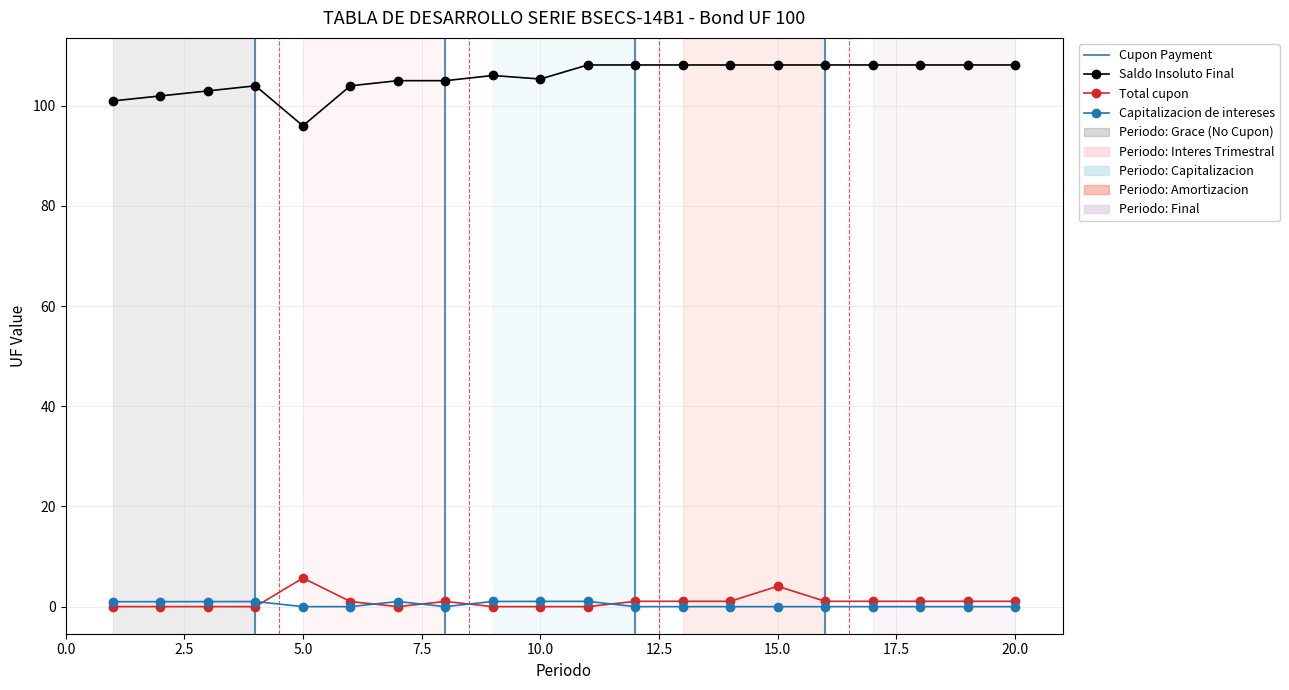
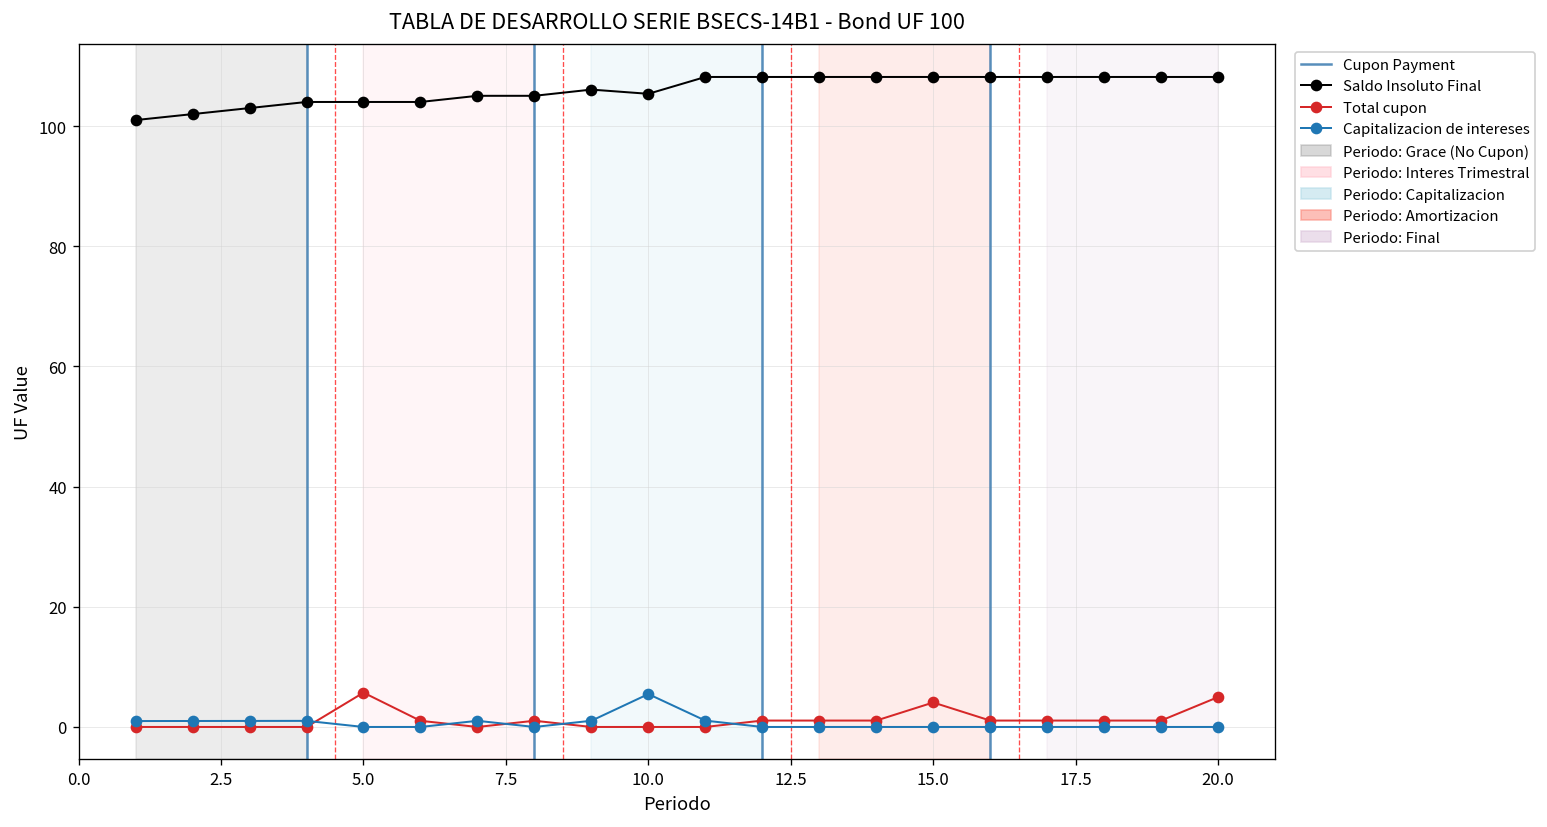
Saldo Insoluto Final, 5.0: 96 -> 104
Capitalizacion de intereses, 10.0: 1 -> 5
Total cupon, 20.0: 1 -> 5
